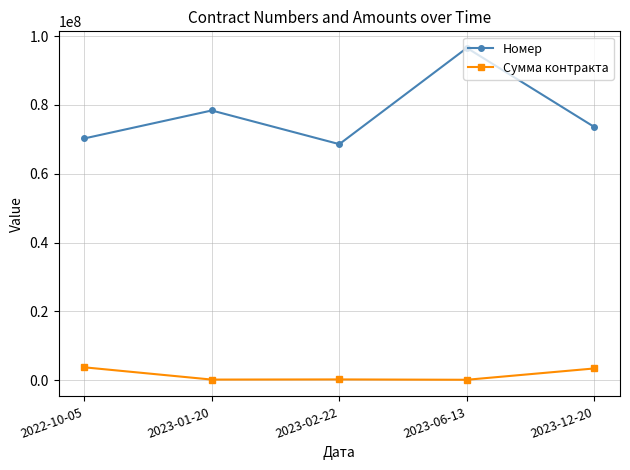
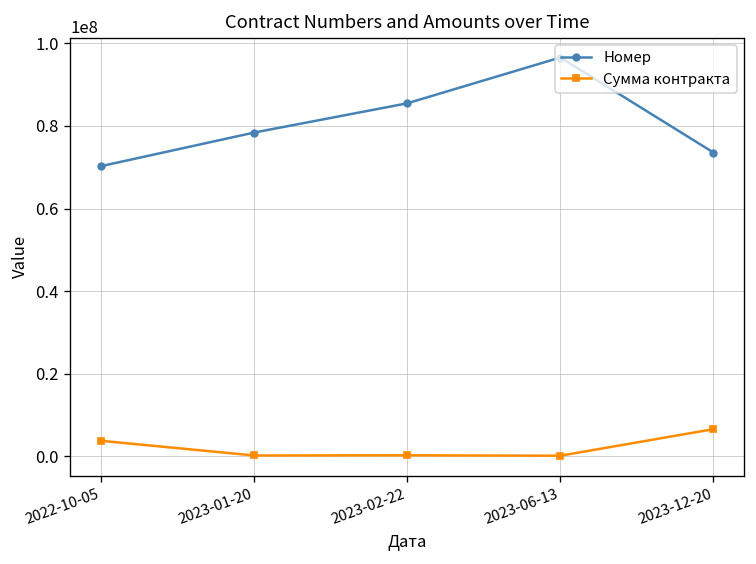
Номер, 2023-02-22: 69000000 -> 85000000
Сумма контракта, 2023-12-20: 3000000 -> 7000000
